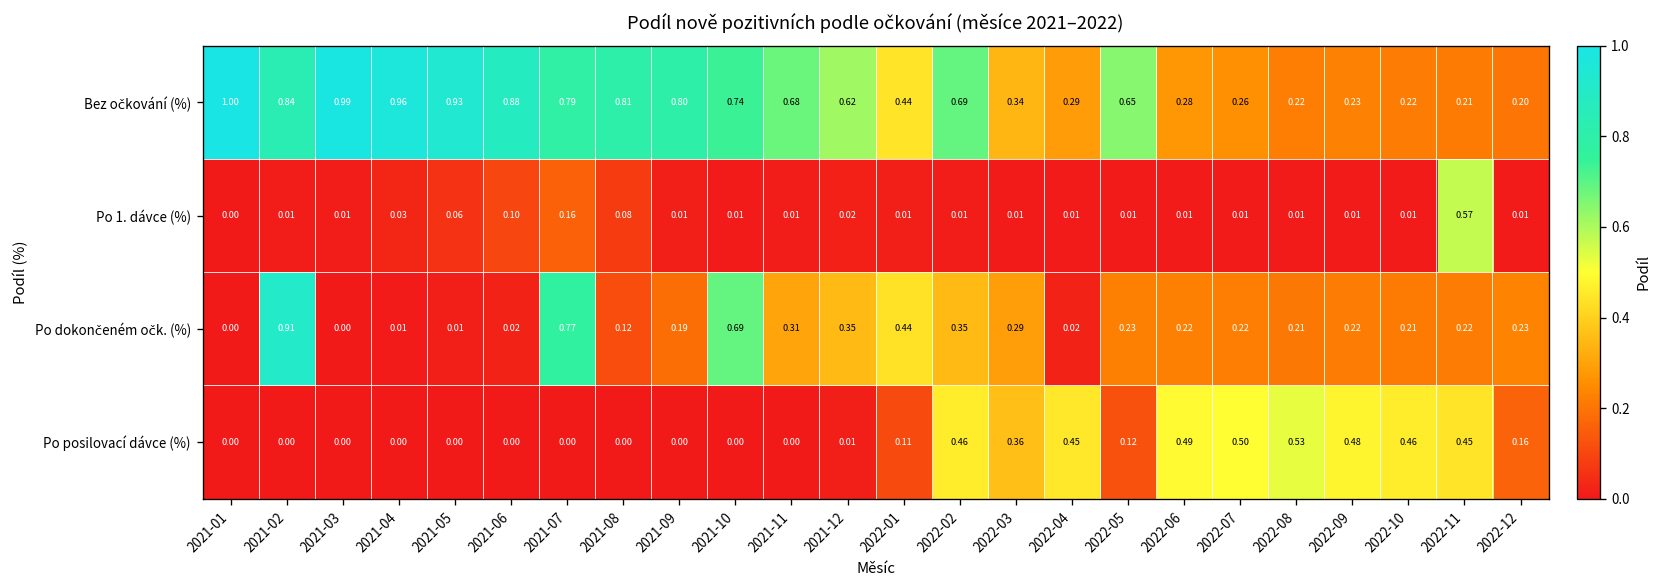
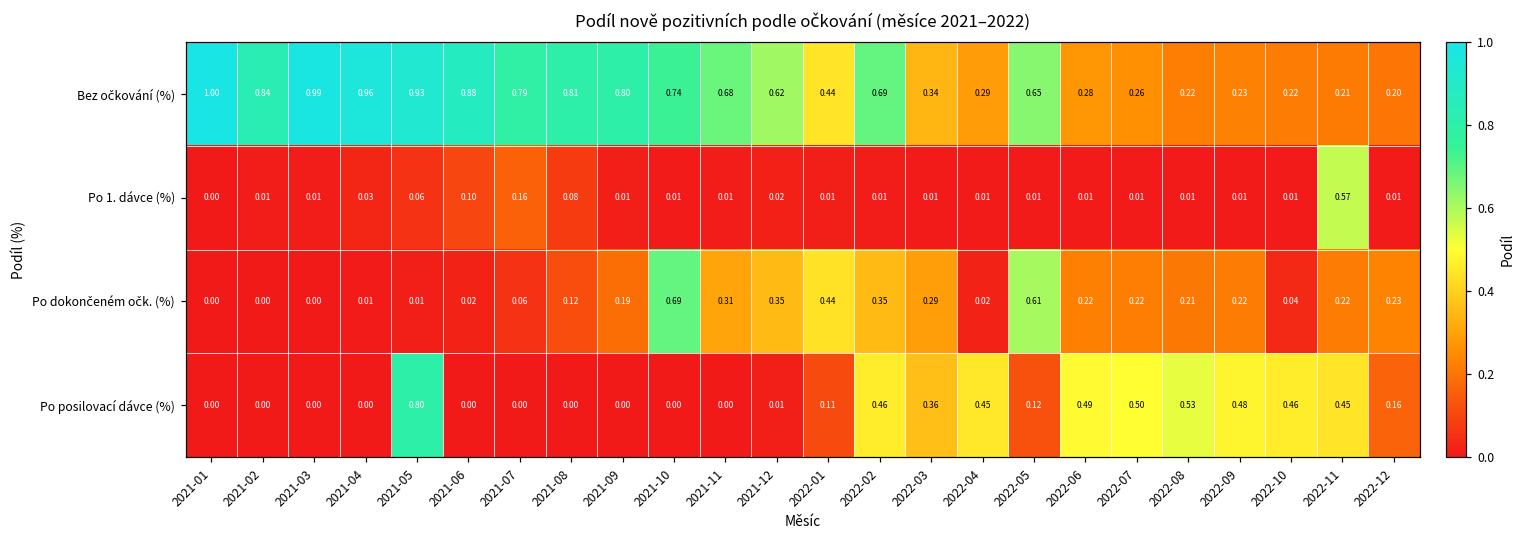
Po dokončeném očk. (%), 2021-02: 0.91 -> 0.00
Po dokončeném očk. (%), 2021-07: 0.77 -> 0.06
Po dokončeném očk. (%), 2022-05: 0.23 -> 0.61
Po dokončeném očk. (%), 2022-10: 0.21 -> 0.04
Po posilovací dávce (%), 2021-05: 0.00 -> 0.80
